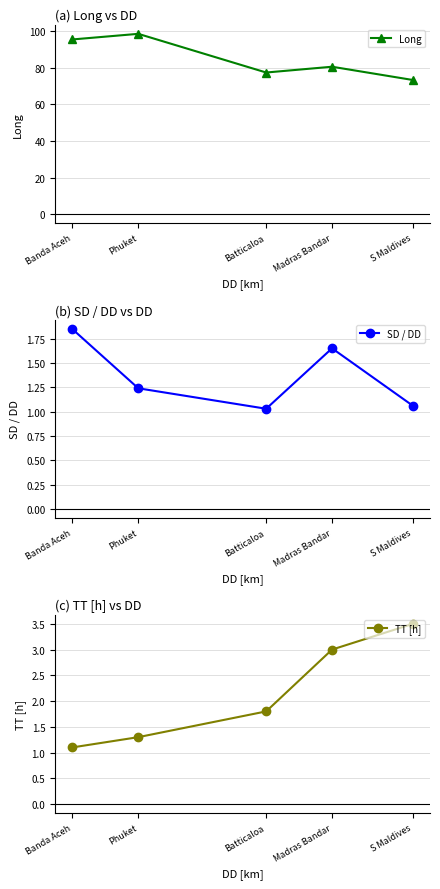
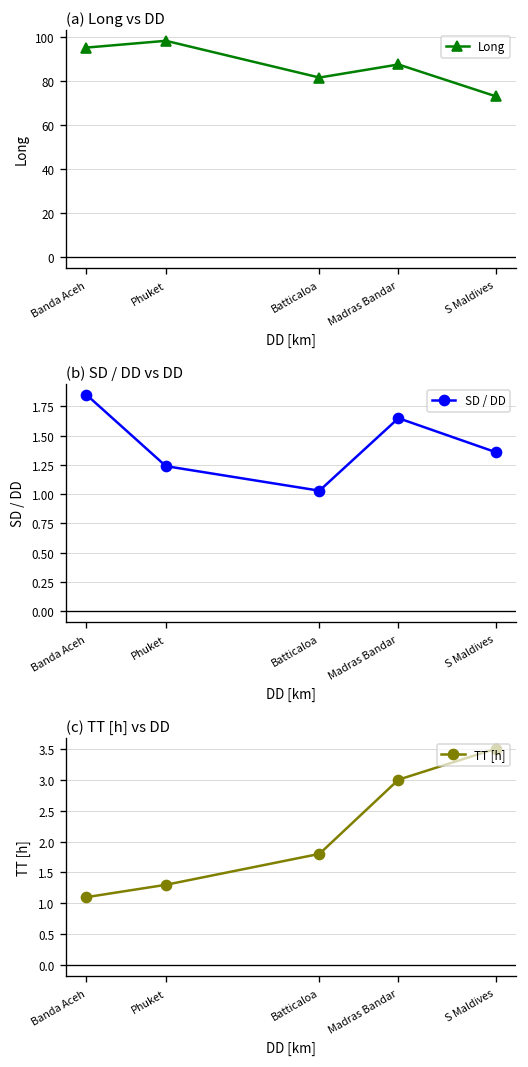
(a) Long vs DD, Batticaloa: 77 -> 82
(a) Long vs DD, Madras Bandar: 80 -> 88
(b) SD / DD vs DD, S Maldives: 1.1 -> 1.4
